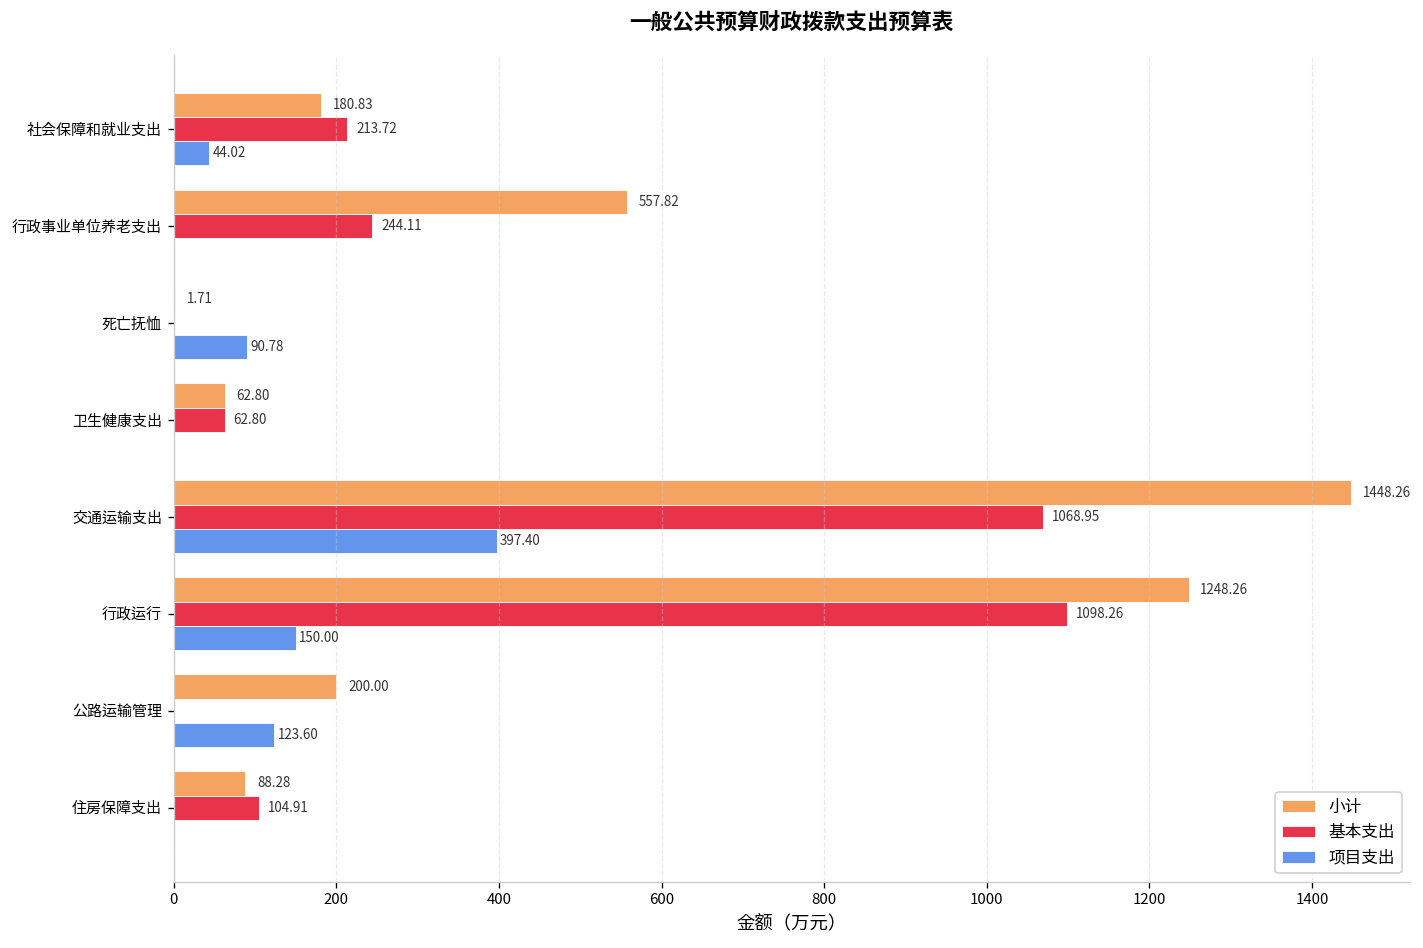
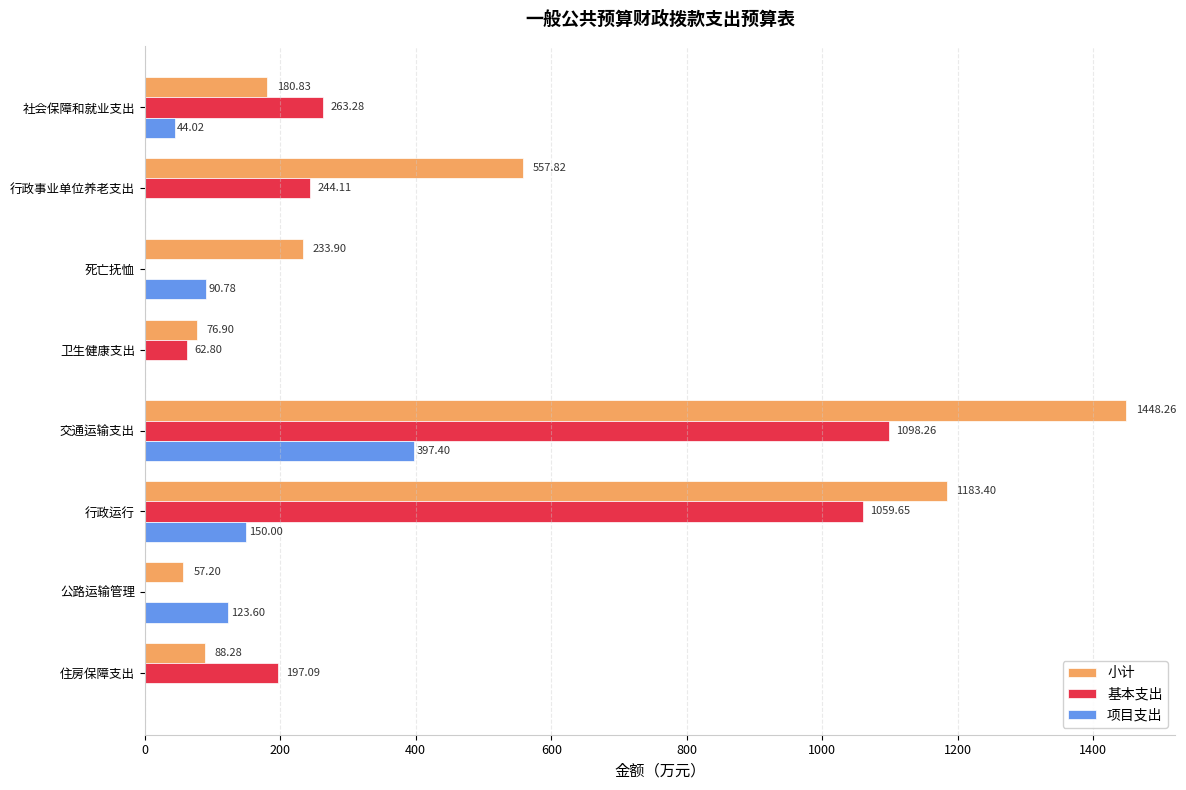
基本支出, 社会保障和就业支出: 213.72 -> 263.28
小计, 死亡抚恤: 1.71 -> 233.90
小计, 卫生健康支出: 62.80 -> 76.90
基本支出, 交通运输支出: 1068.95 -> 1098.26
小计, 行政运行: 1248.26 -> 1183.40
基本支出, 行政运行: 1098.26 -> 1059.65
小计, 公路运输管理: 200.00 -> 57.20
基本支出, 住房保障支出: 104.91 -> 197.09
